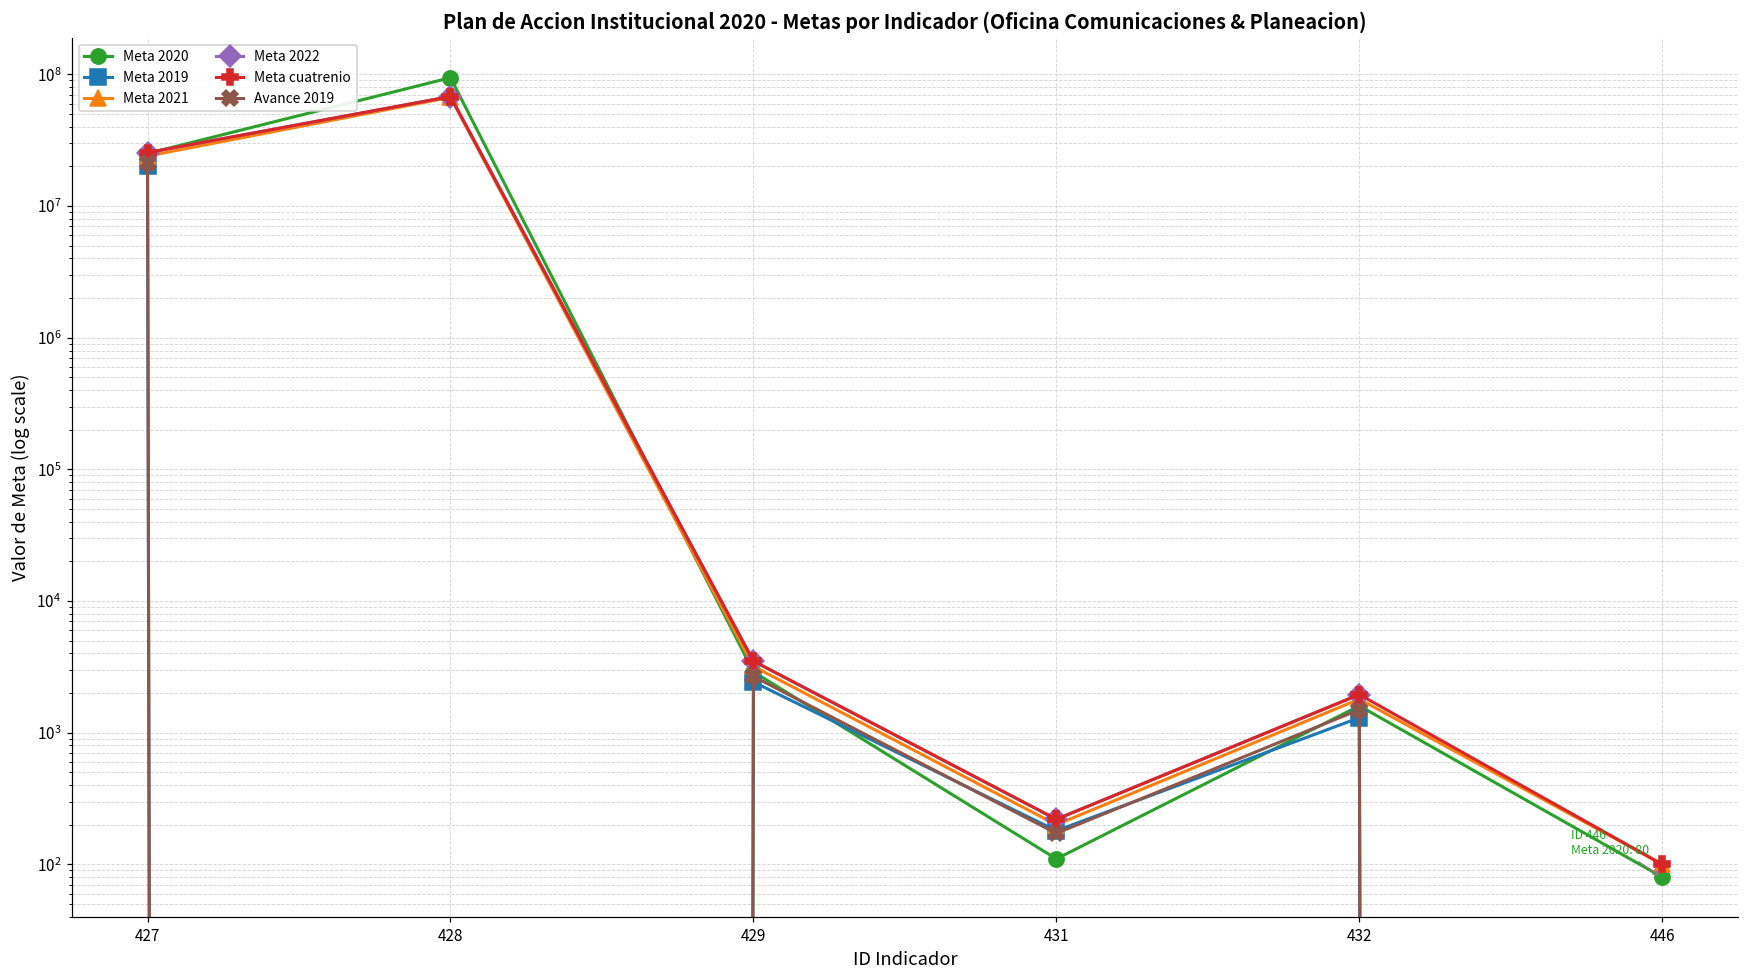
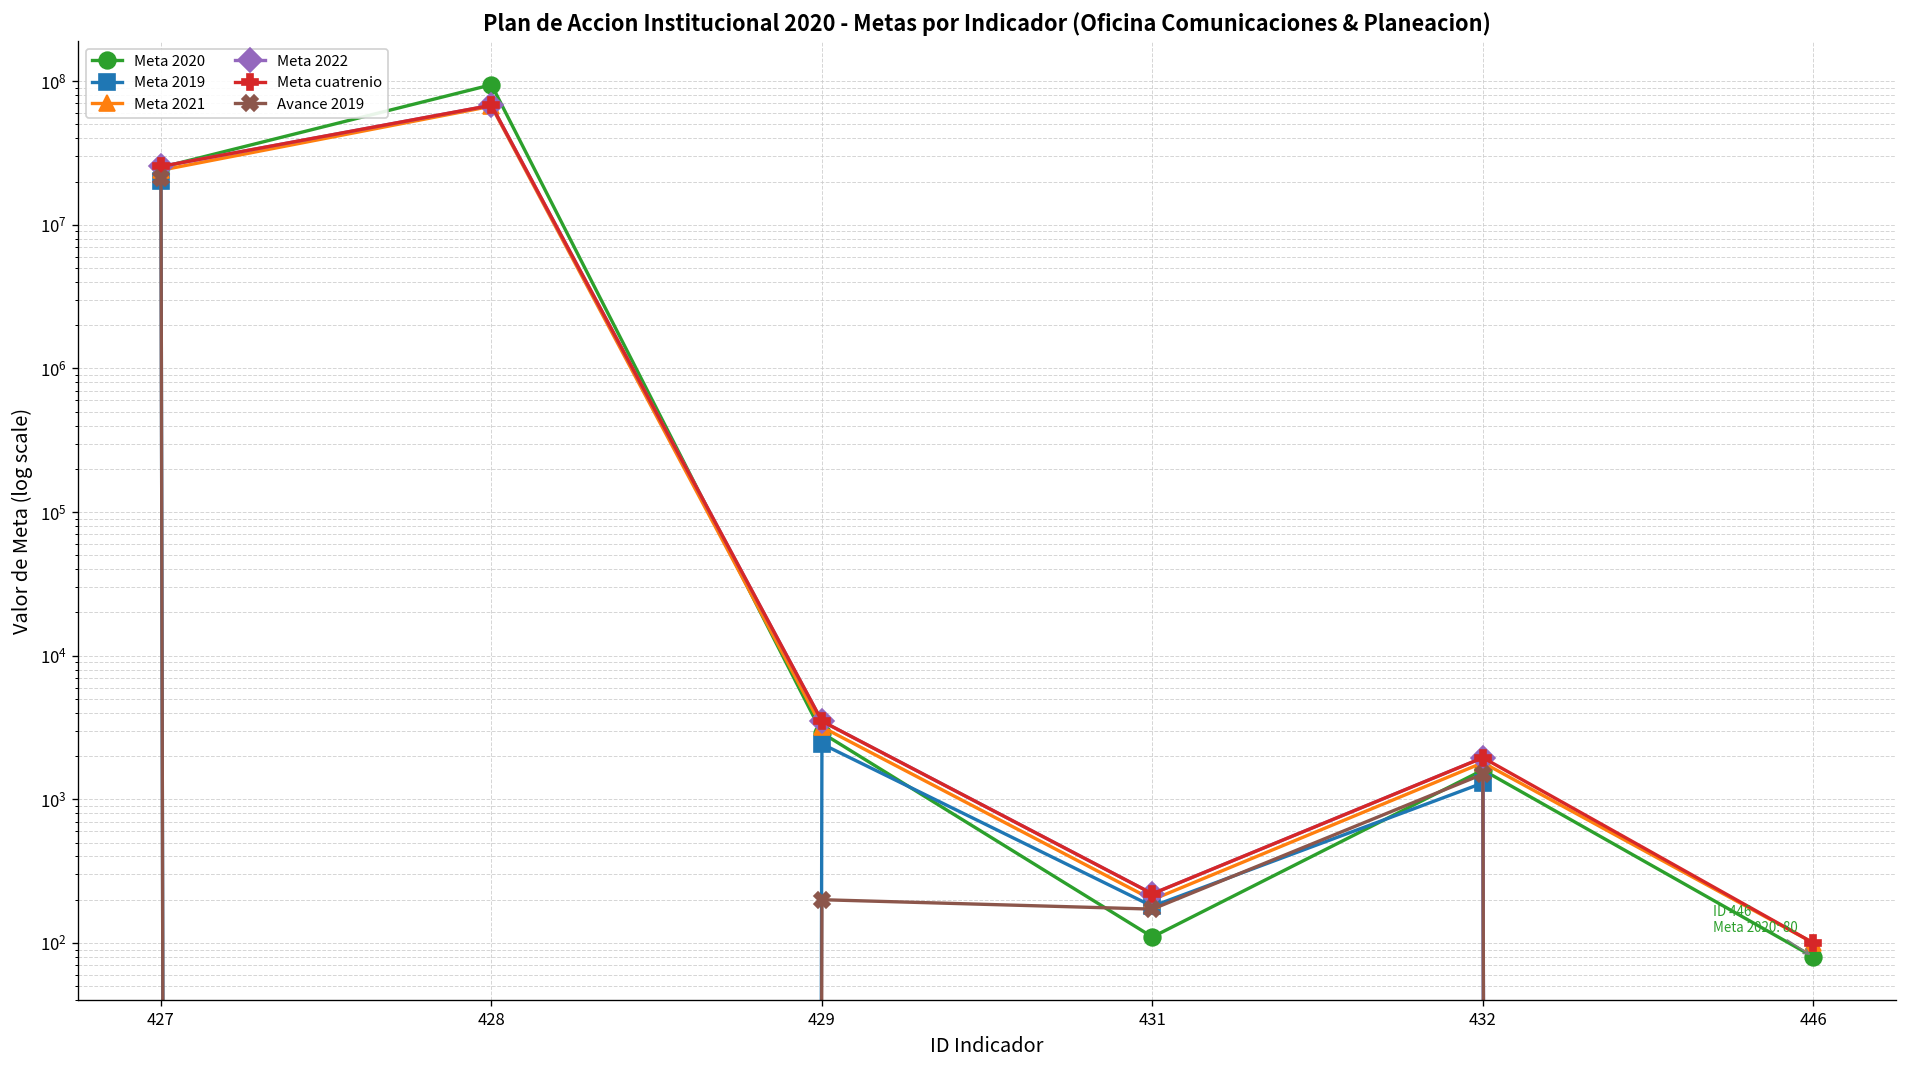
Avance 2019, 429: 2700 -> 200
